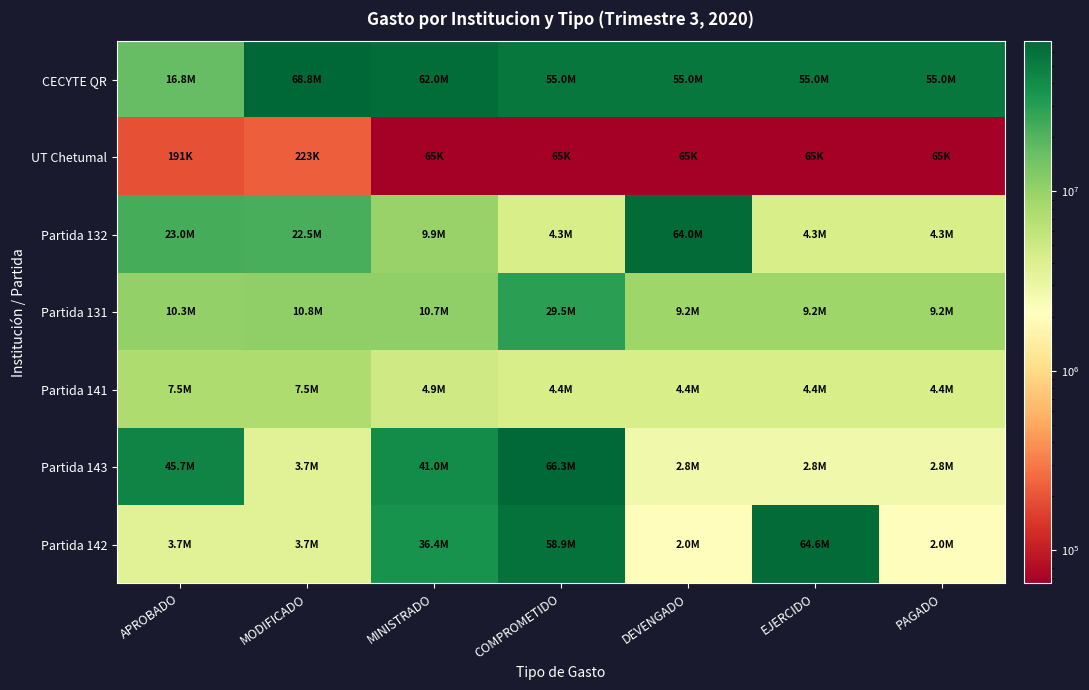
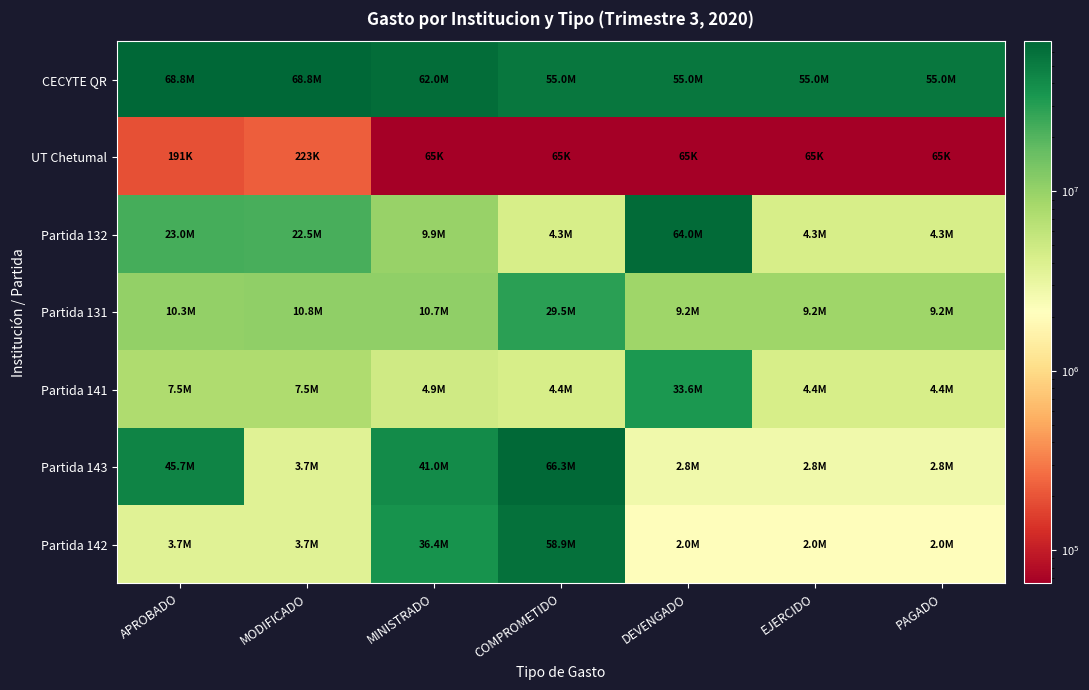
CECYTE QR, APROBADO: 16.8M -> 68.8M
Partida 141, DEVENGADO: 4.4M -> 33.6M
Partida 142, EJERCIDO: 64.6M -> 2.0M
